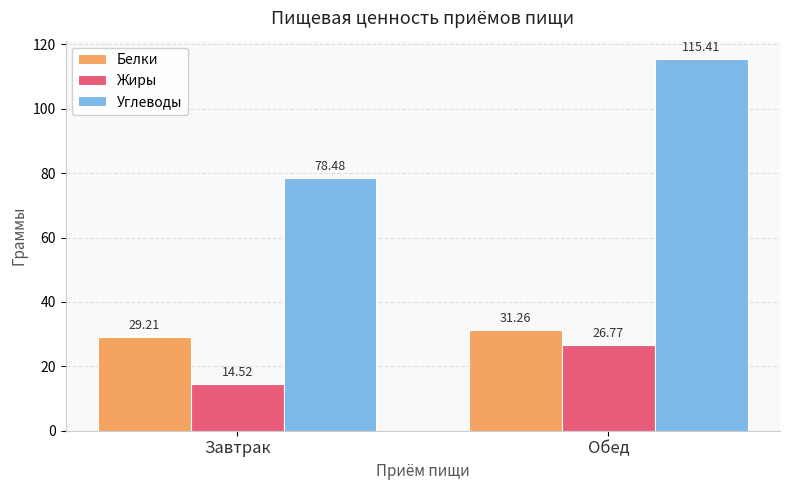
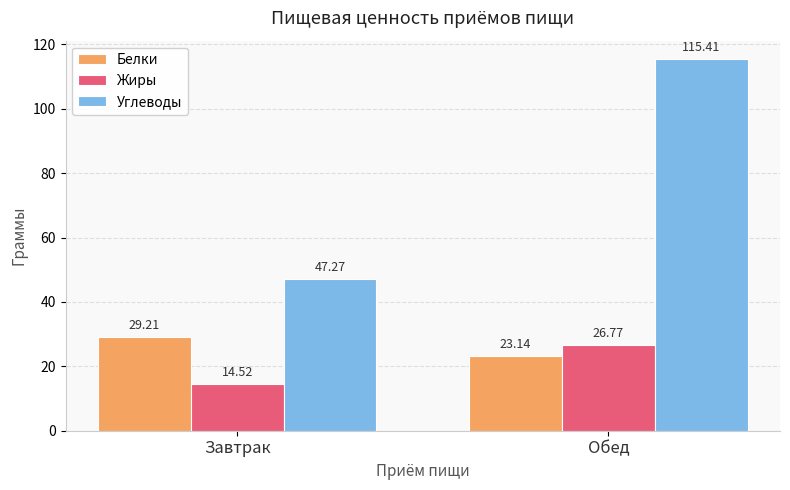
Углеводы, Завтрак: 78.48 -> 47.27
Белки, Обед: 31.26 -> 23.14
